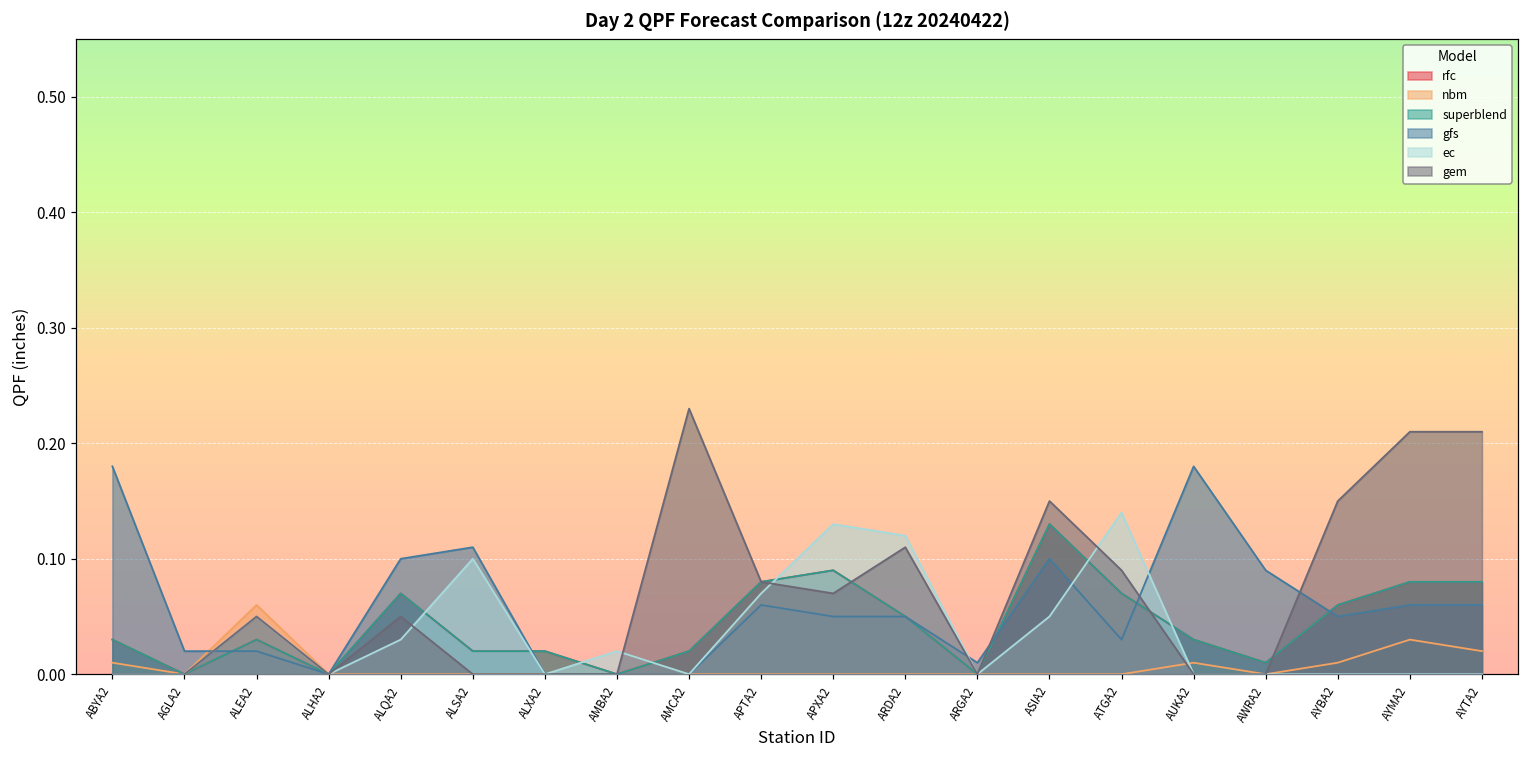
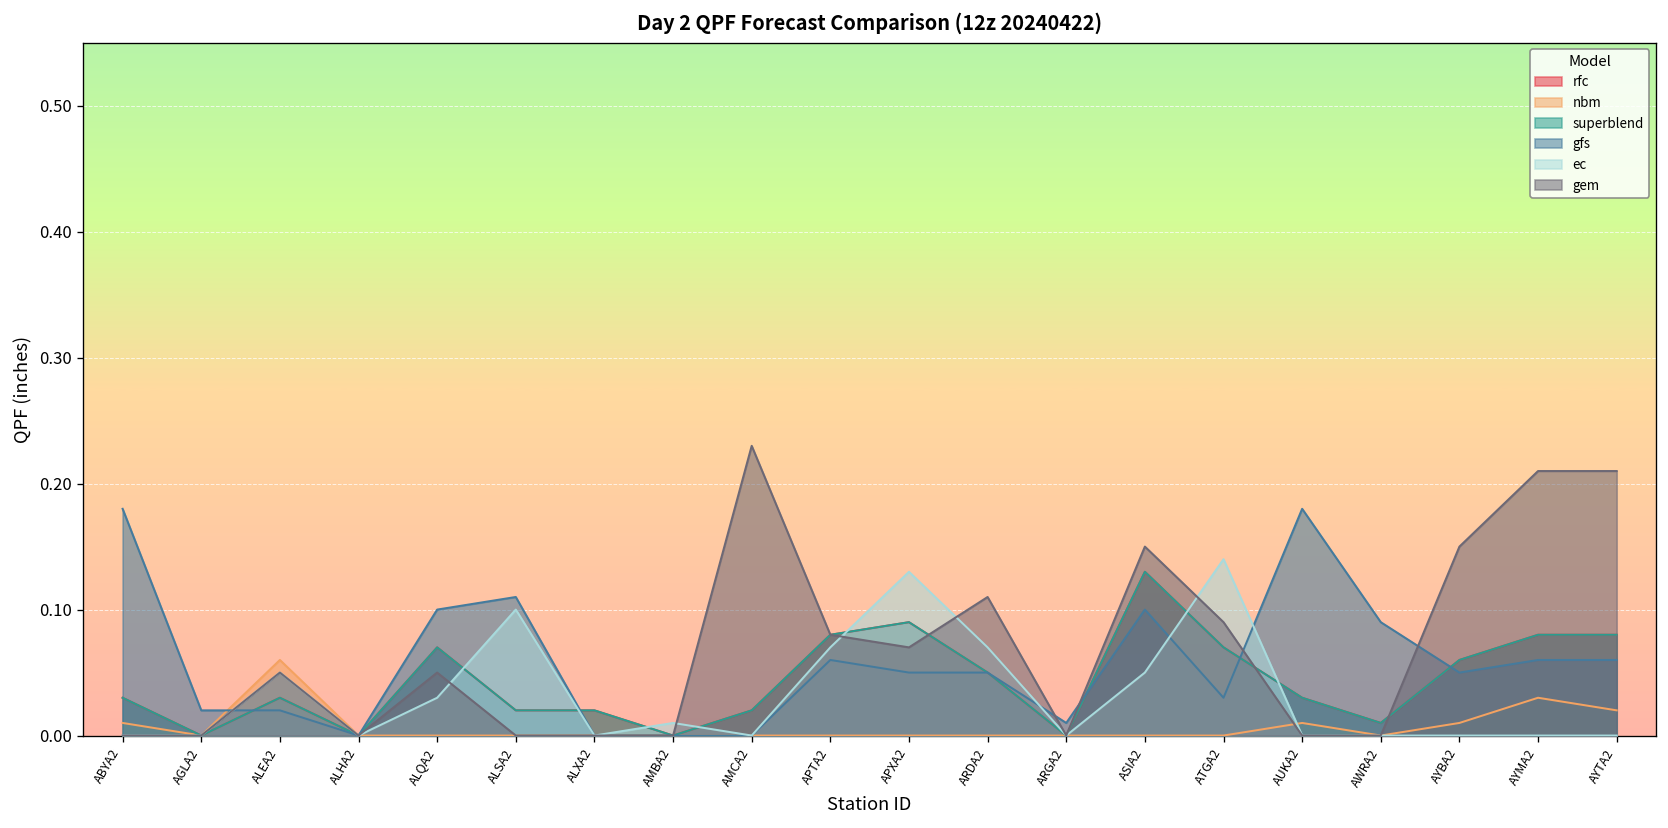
ec, AMBA2: 0.02 -> 0.01
ec, ARDA2: 0.12 -> 0.07
